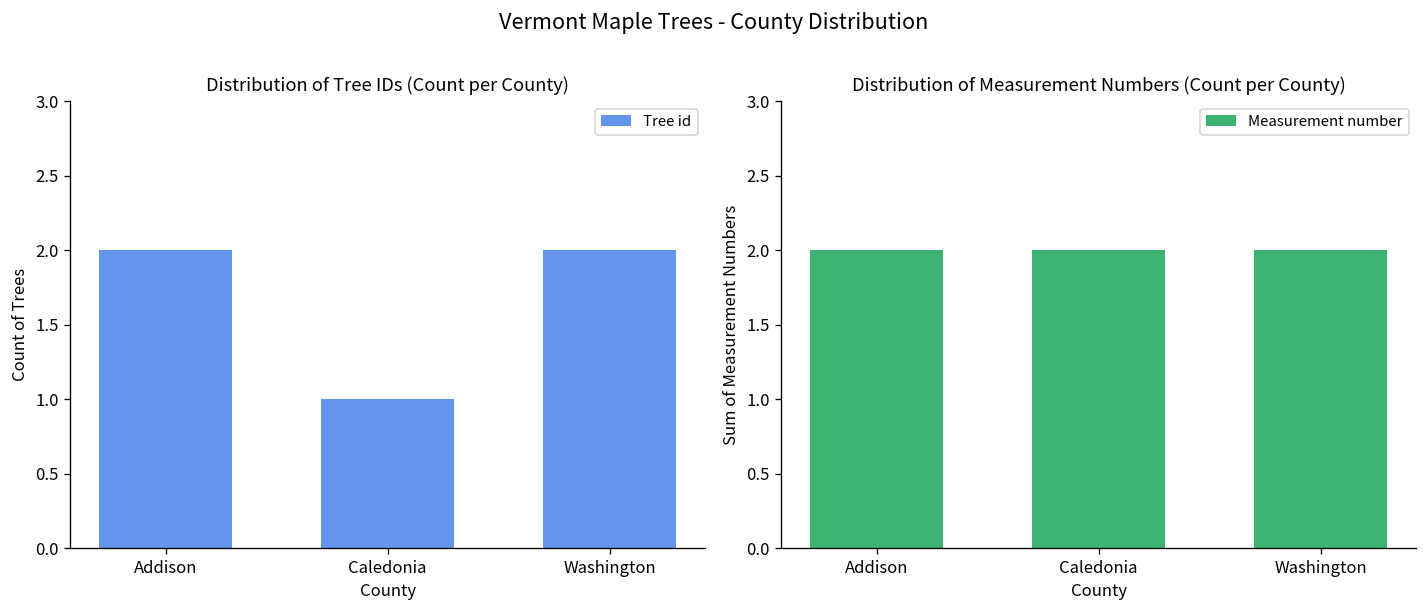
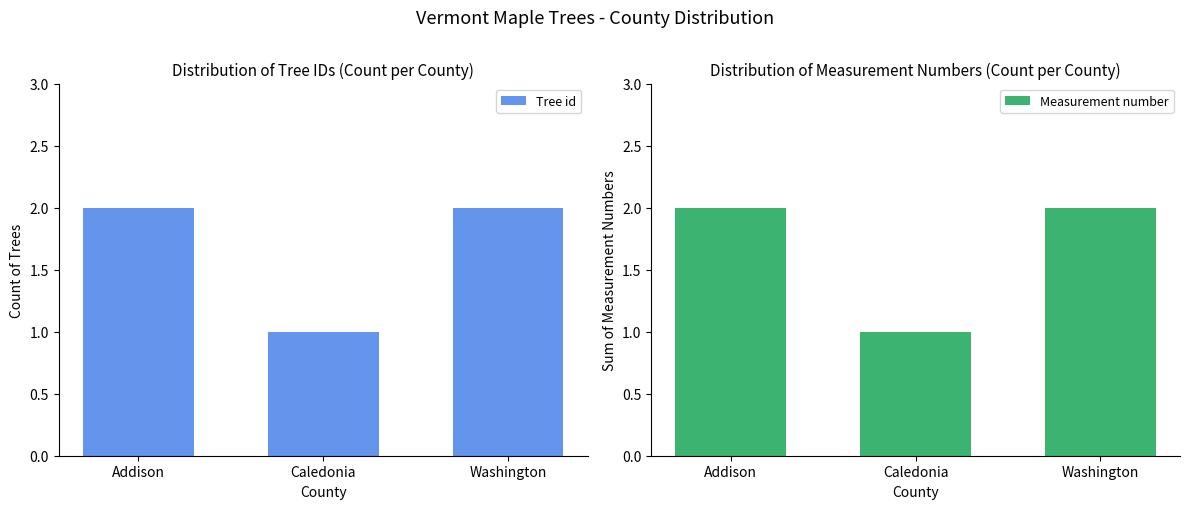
Distribution of Measurement Numbers (Count per County), Caledonia: 2 -> 1
